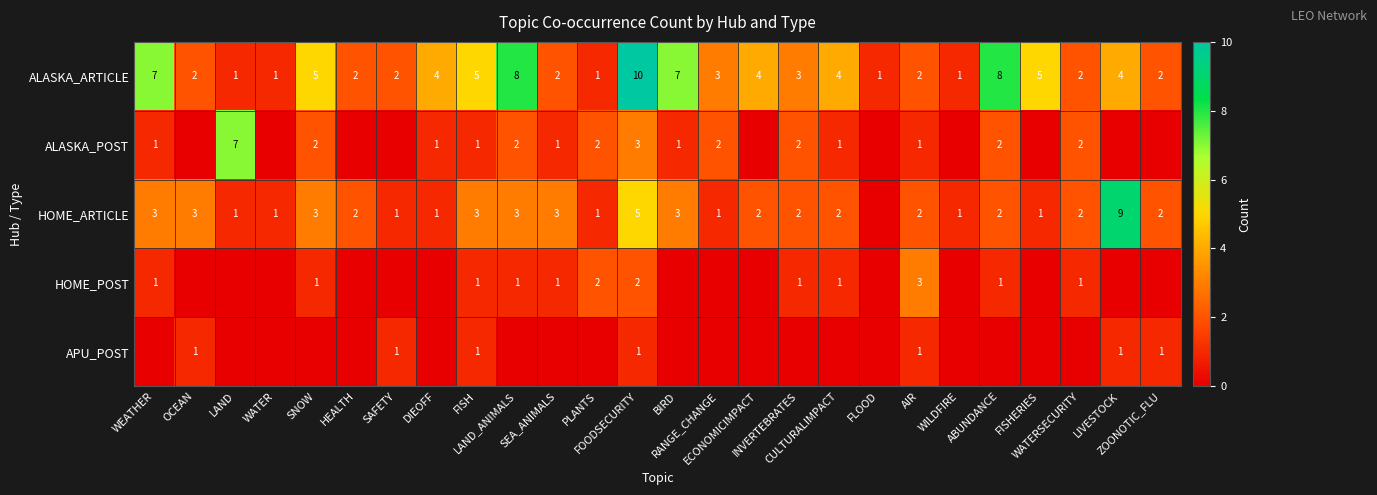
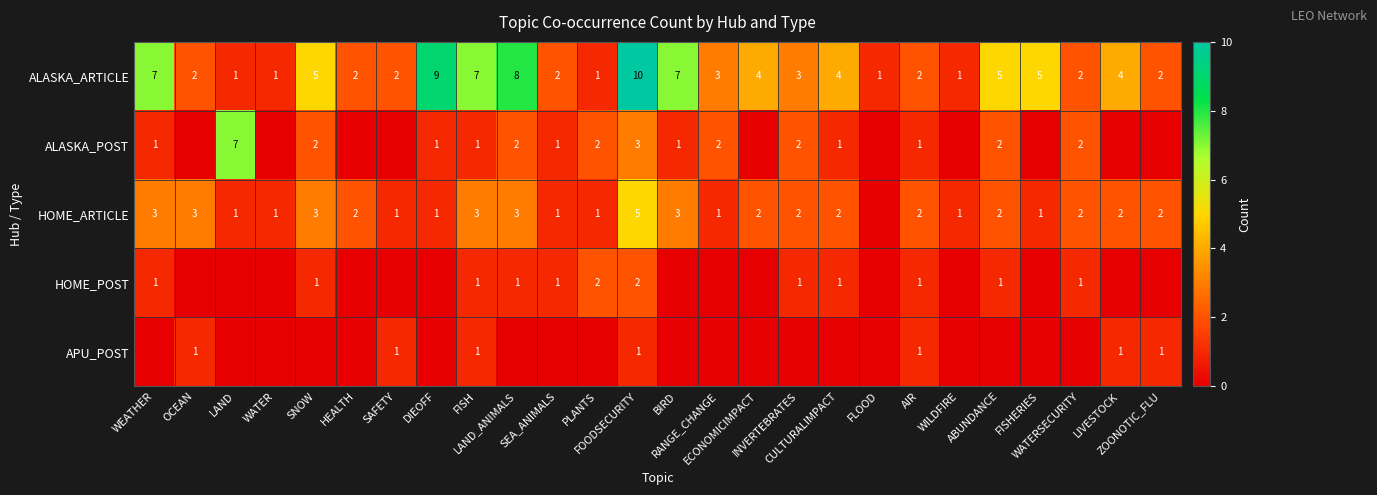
ALASKA_ARTICLE, DIEOFF: 4 -> 9
ALASKA_ARTICLE, FISH: 5 -> 7
ALASKA_ARTICLE, ABUNDANCE: 8 -> 5
HOME_ARTICLE, SEA_ANIMALS: 3 -> 1
HOME_ARTICLE, LIVESTOCK: 9 -> 2
HOME_POST, AIR: 3 -> 1
